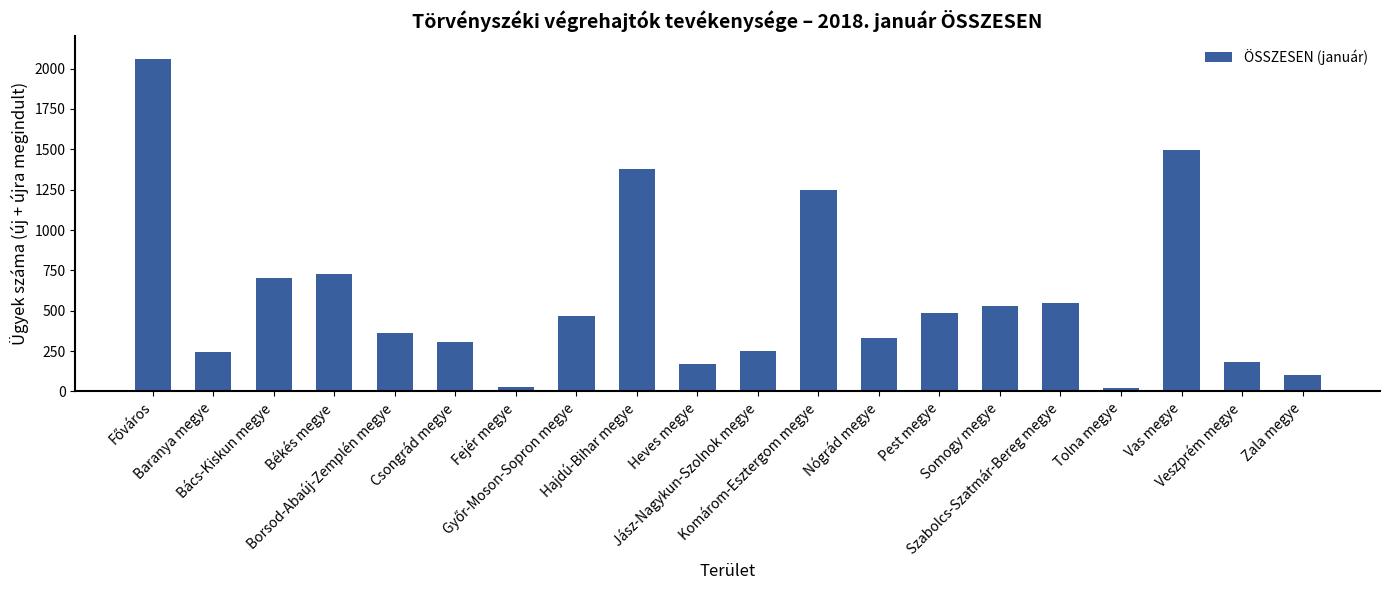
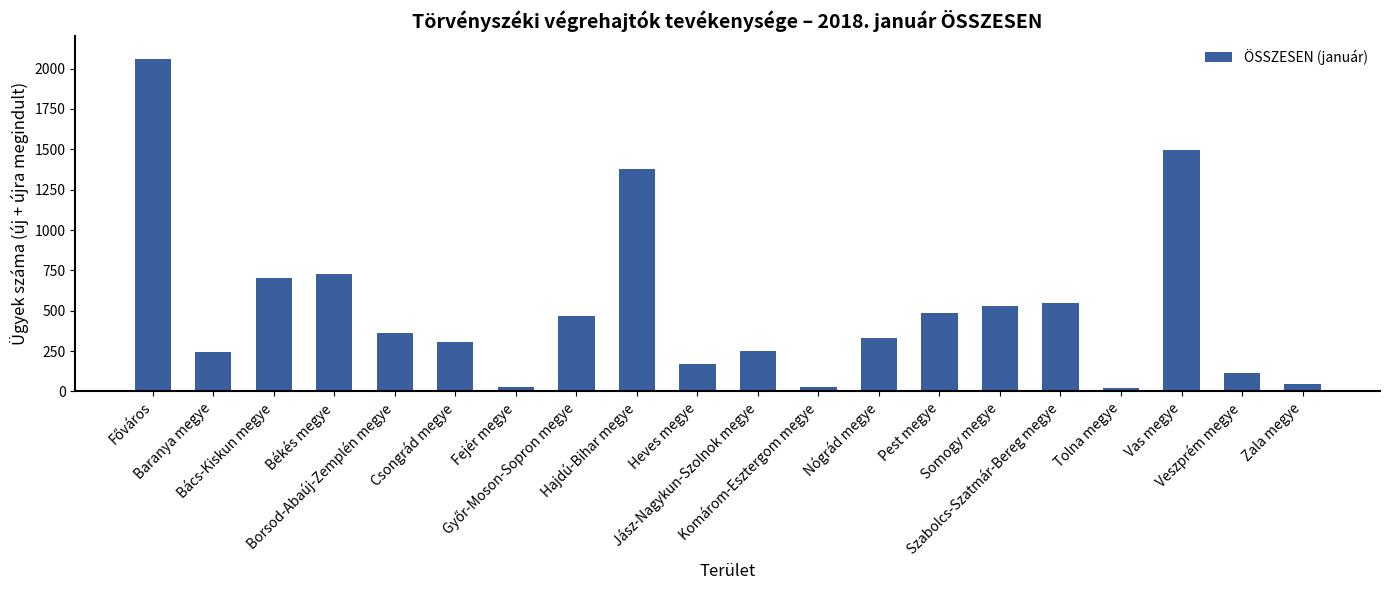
Komárom-Esztergom megye: 1250 -> 30
Veszprém megye: 180 -> 120
Zala megye: 100 -> 50
